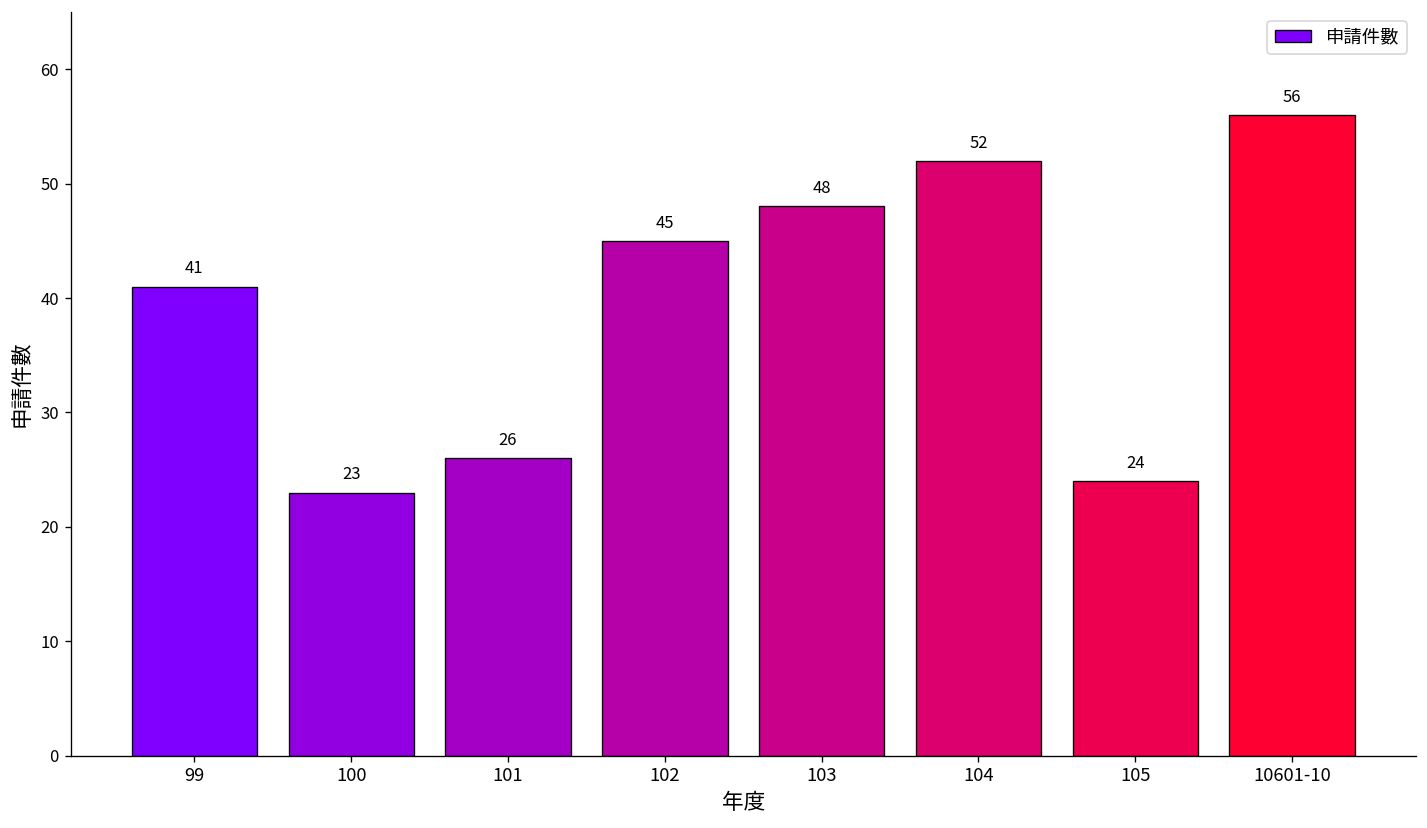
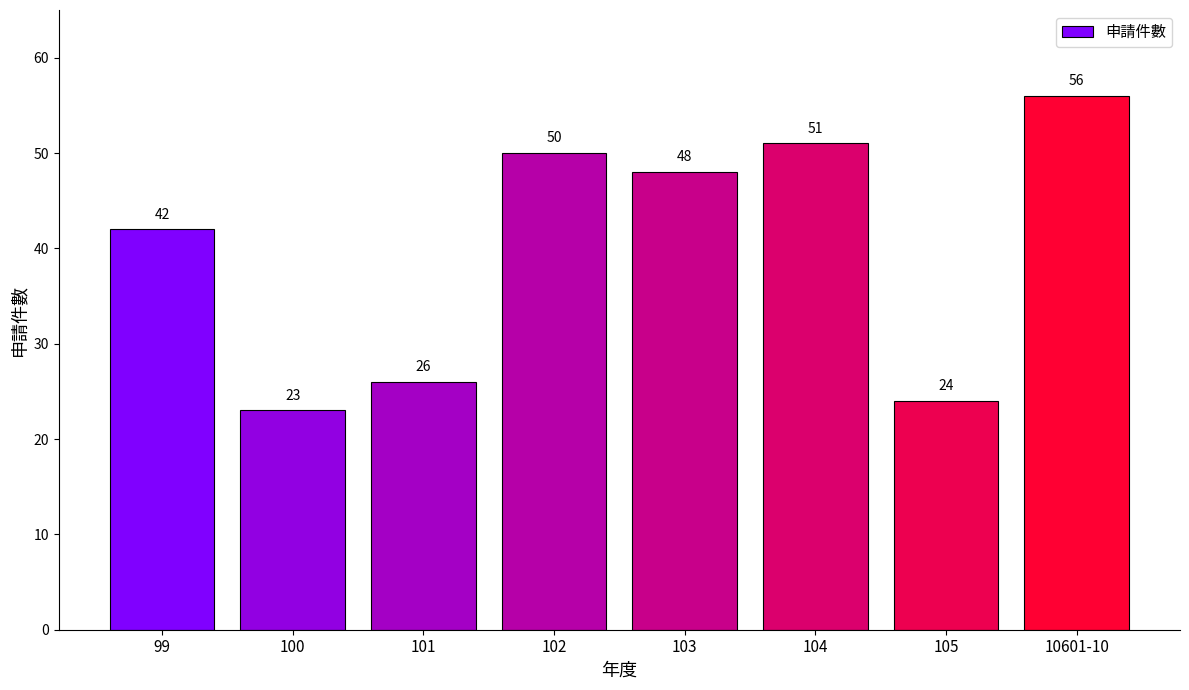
99: 41 -> 42
102: 45 -> 50
104: 52 -> 51
